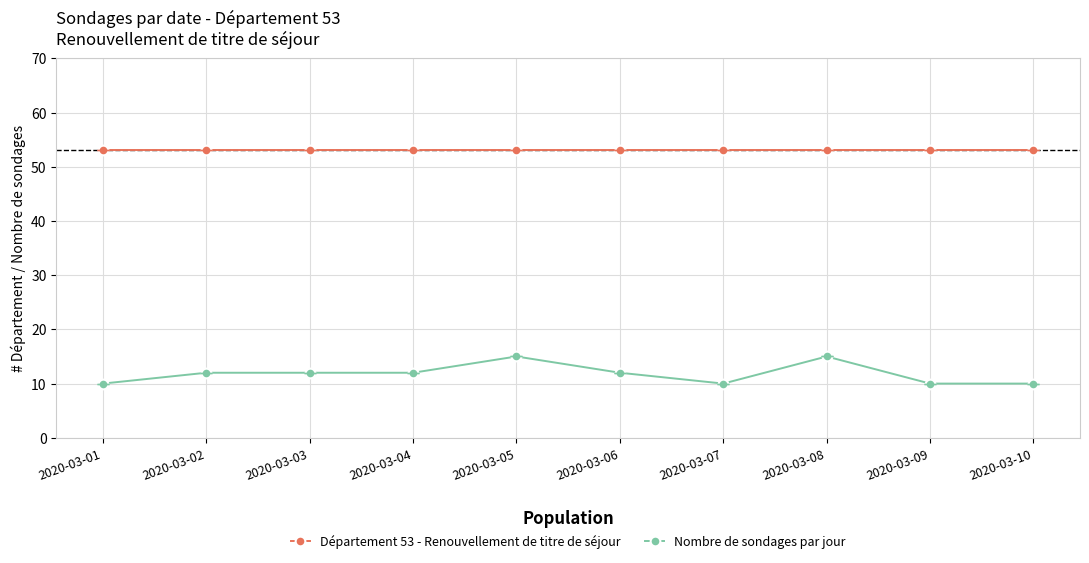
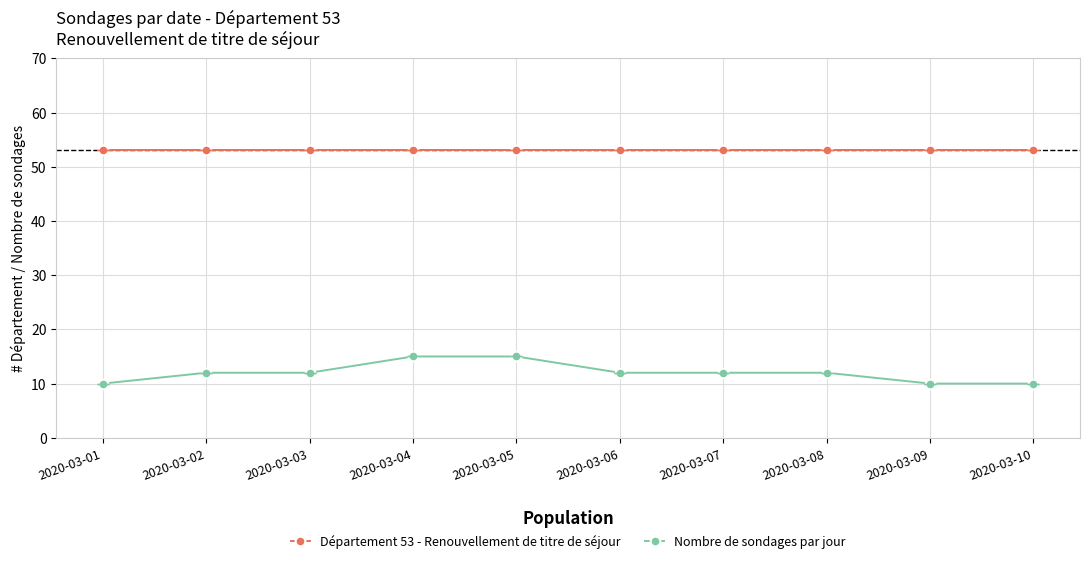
Nombre de sondages par jour, 2020-03-04: 12 -> 15
Nombre de sondages par jour, 2020-03-07: 10 -> 12
Nombre de sondages par jour, 2020-03-08: 15 -> 12
